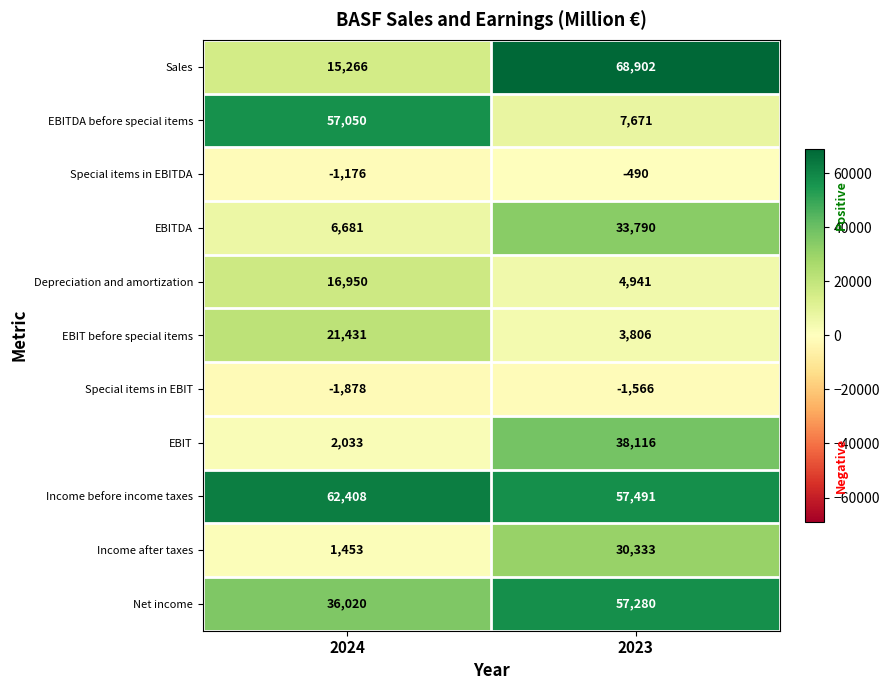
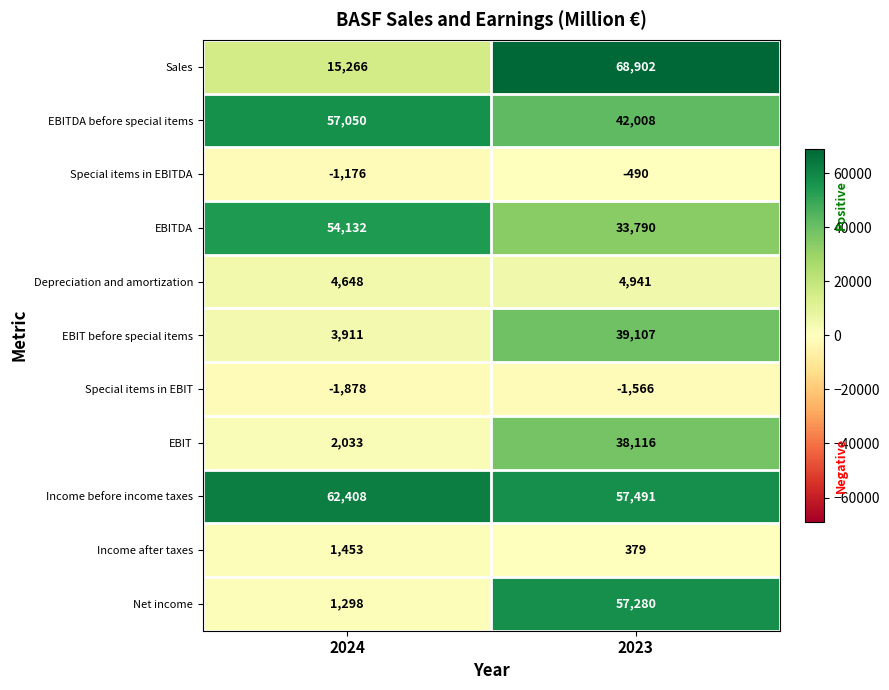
EBITDA before special items, 2023: 7,671 -> 42,008
EBITDA, 2024: 6,681 -> 54,132
Depreciation and amortization, 2024: 16,950 -> 4,648
EBIT before special items, 2024: 21,431 -> 3,911
EBIT before special items, 2023: 3,806 -> 39,107
Income after taxes, 2023: 30,333 -> 379
Net income, 2024: 36,020 -> 1,298
